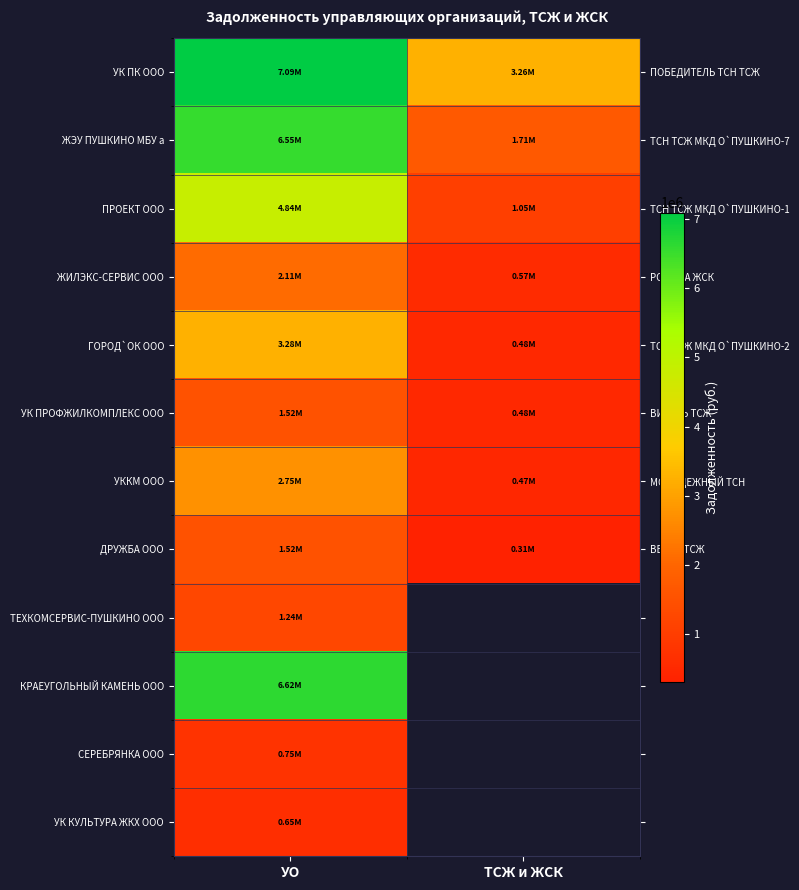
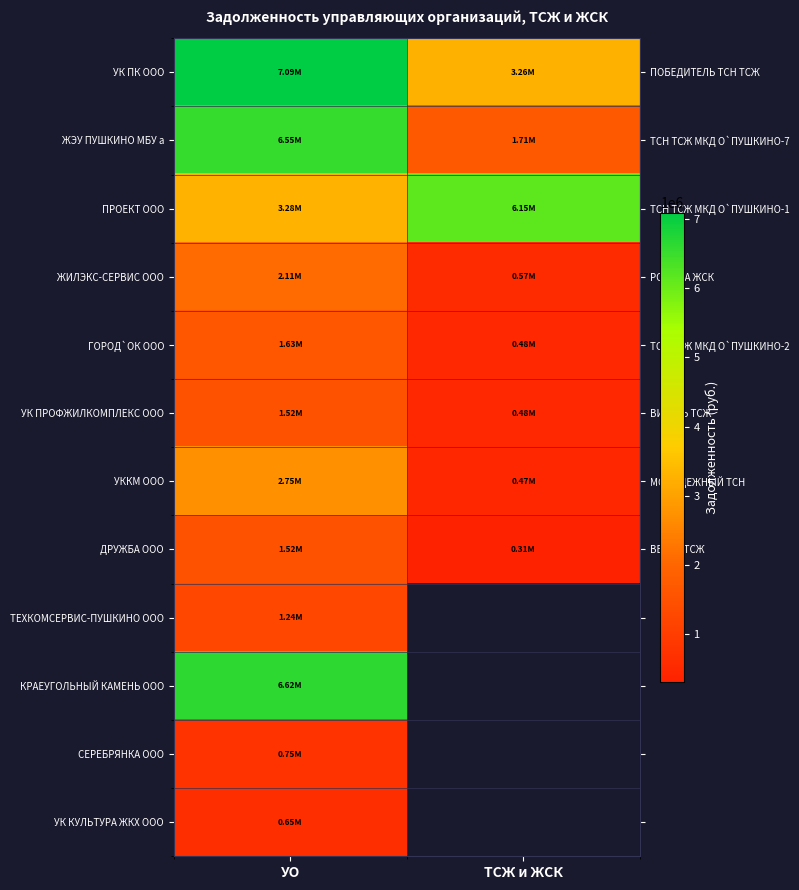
ПРОЕКТ ООО, УО: 4.84M -> 3.28M
ПРОЕКТ ООО, ТСЖ и ЖСК: 1.05M -> 6.15M
ГОРОД`ОК ООО, УО: 3.28M -> 1.63M
